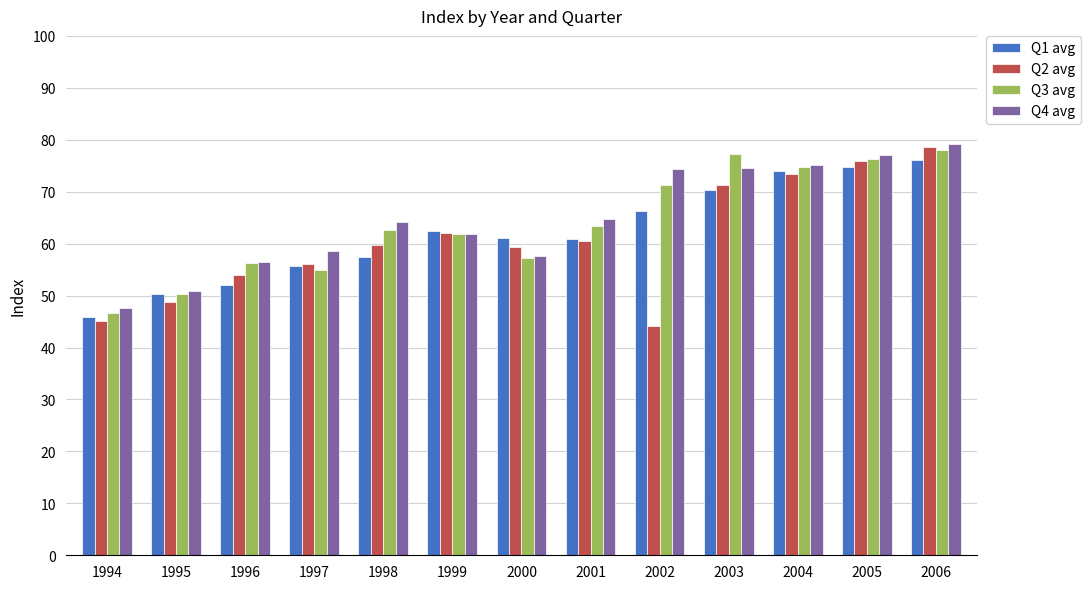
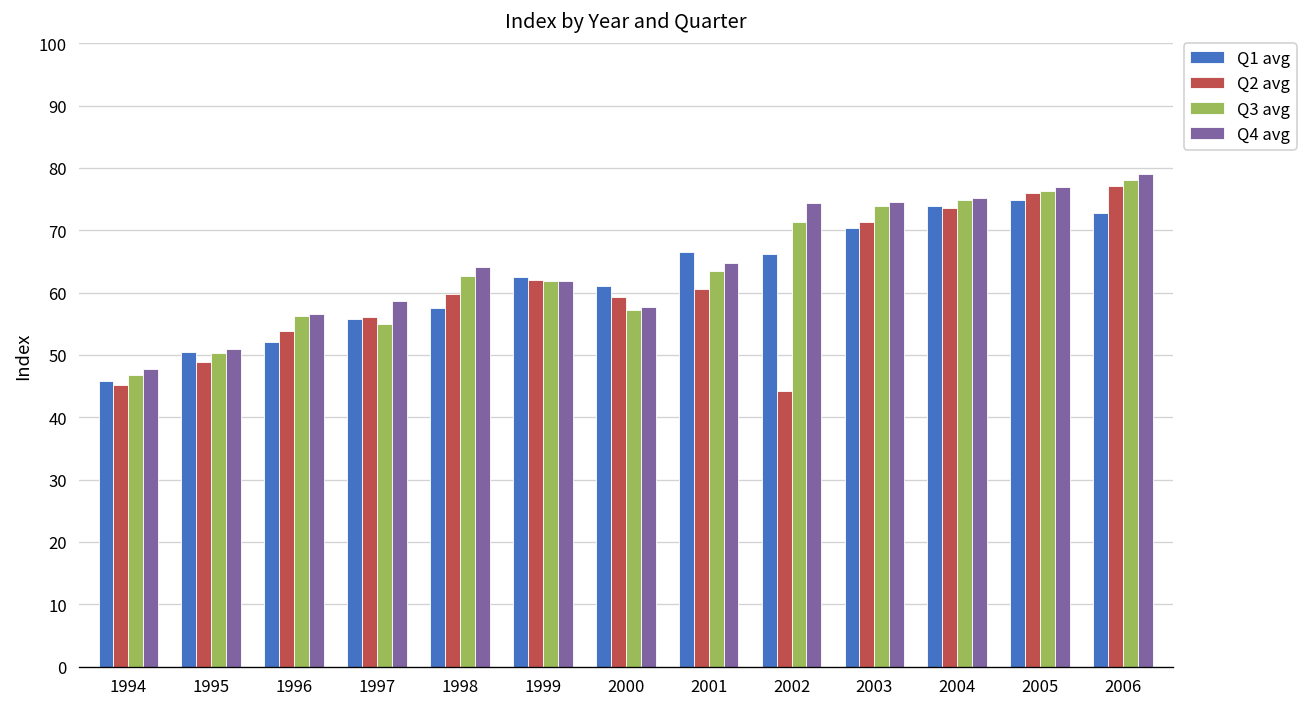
Q1 avg, 2001: 61 -> 67
Q3 avg, 2003: 77 -> 74
Q1 avg, 2006: 76 -> 73
Q2 avg, 2006: 79 -> 77
